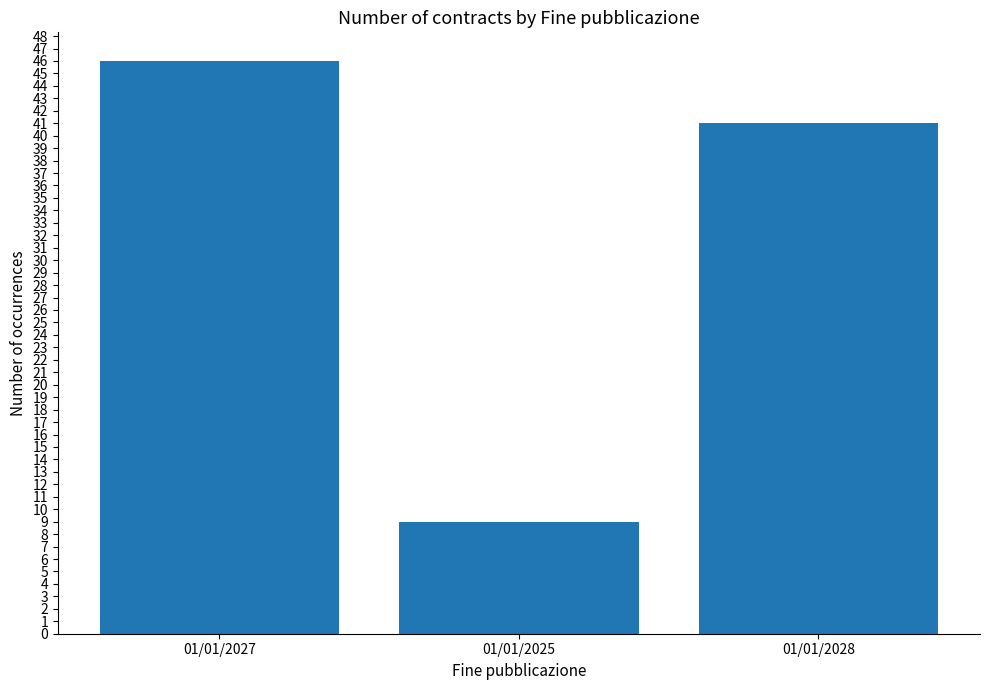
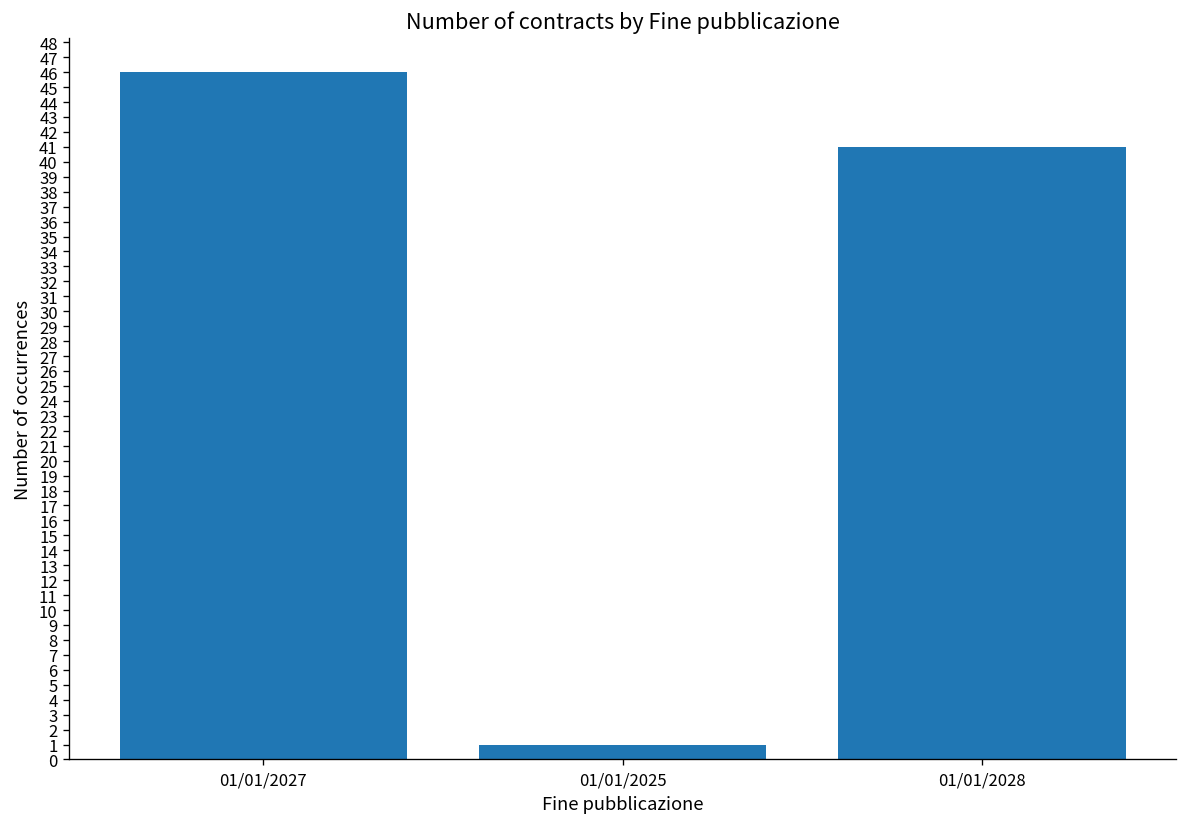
01/01/2025: 9 -> 1
